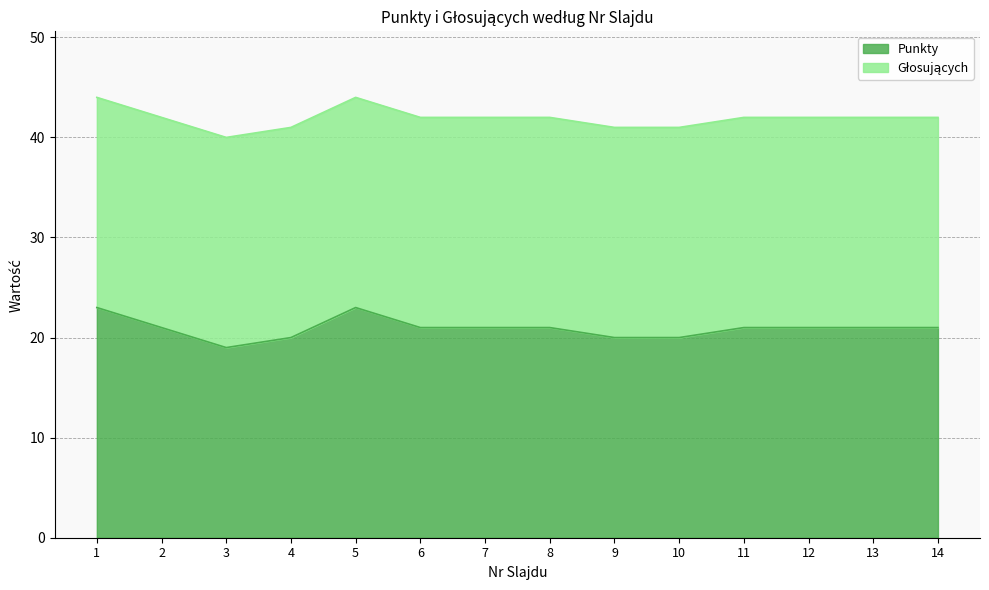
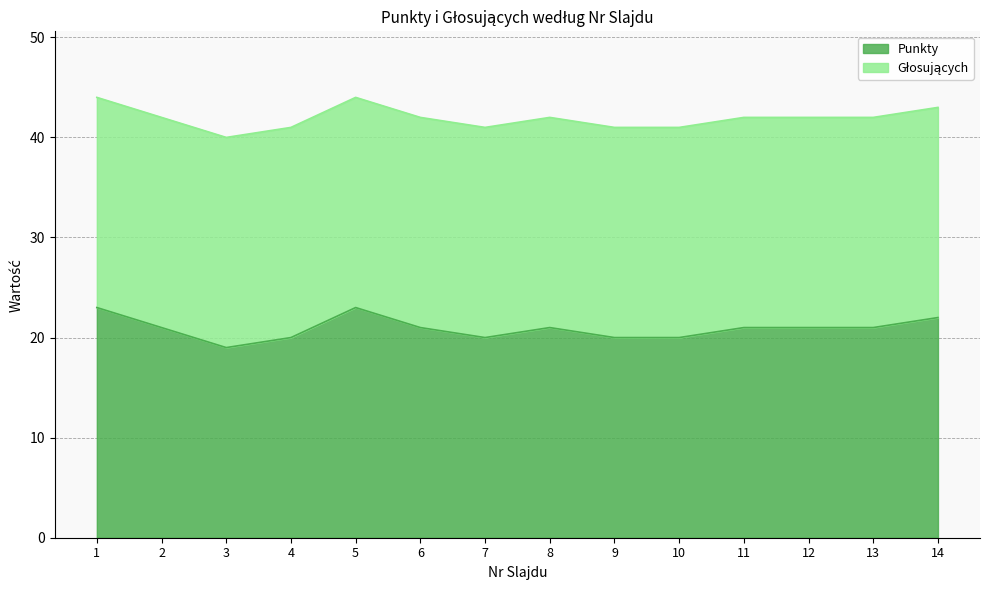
Punkty, 7: 21 -> 20
Punkty, 14: 21 -> 22
